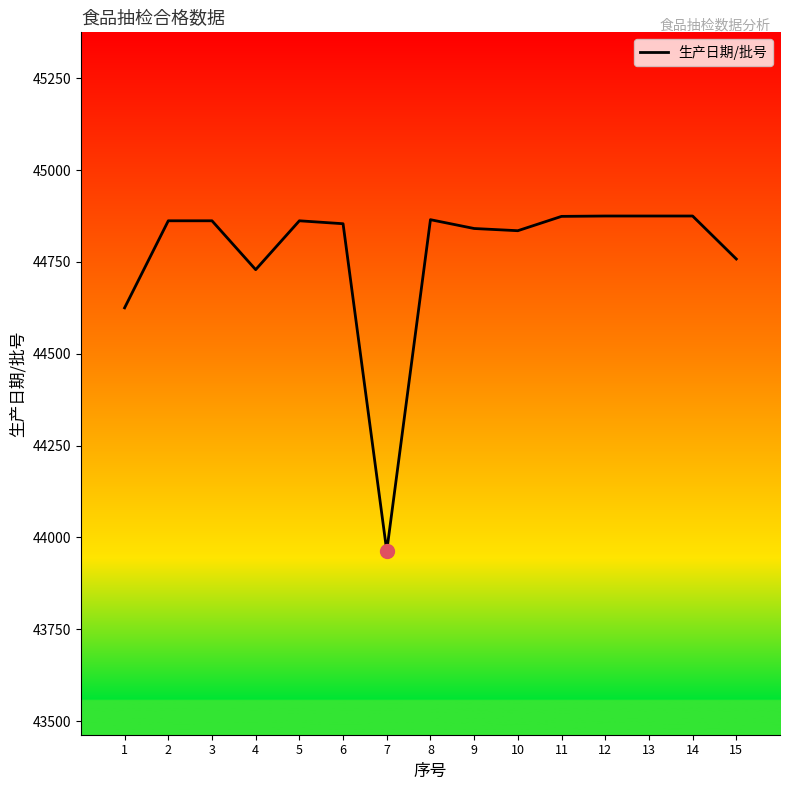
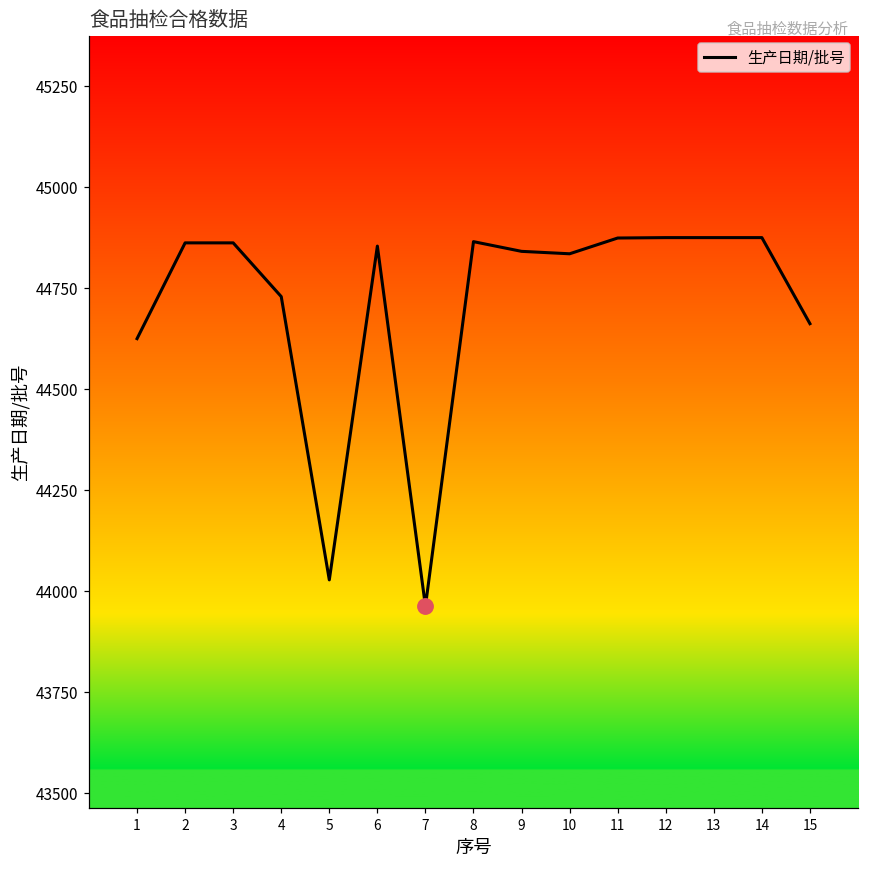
生产日期/批号, 5: 44860 -> 44030
生产日期/批号, 15: 44760 -> 44660
